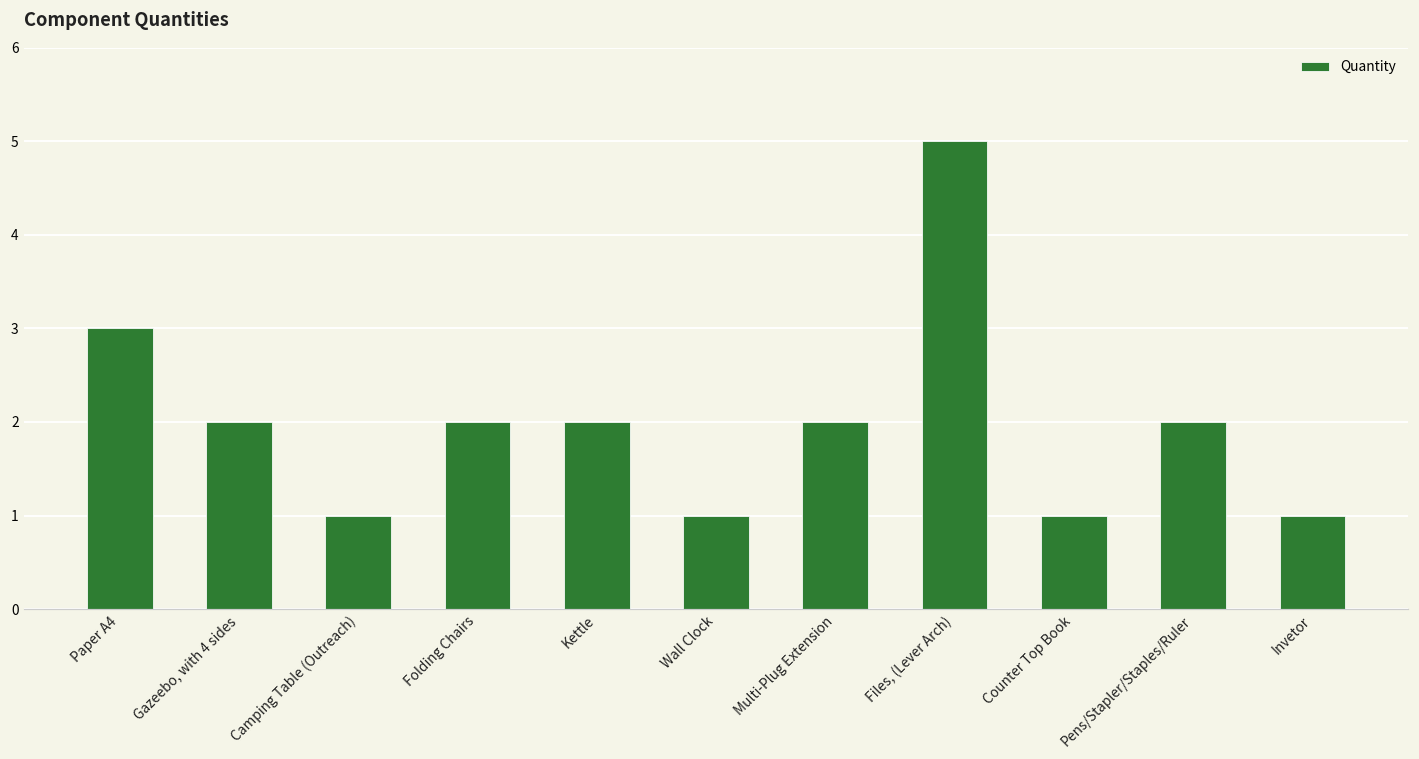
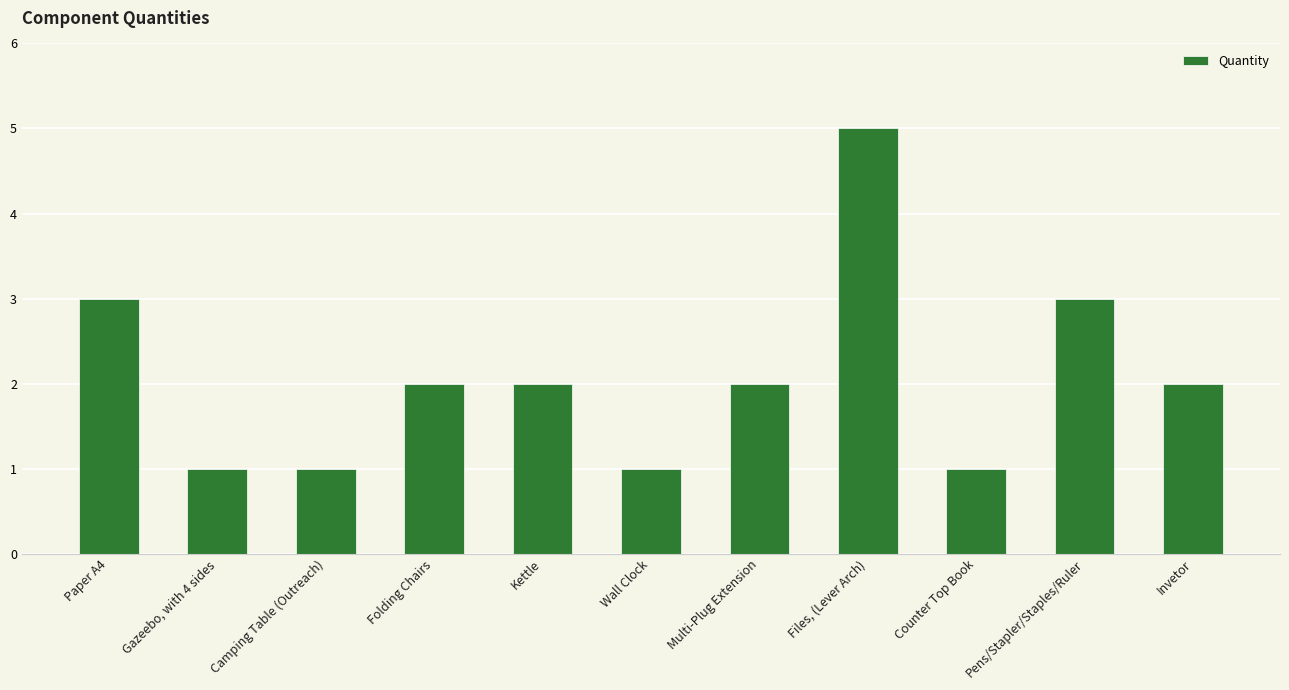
Gazeebo, with 4 sides: 2 -> 1
Pens/Stapler/Staples/Ruler: 2 -> 3
Invetor: 1 -> 2
